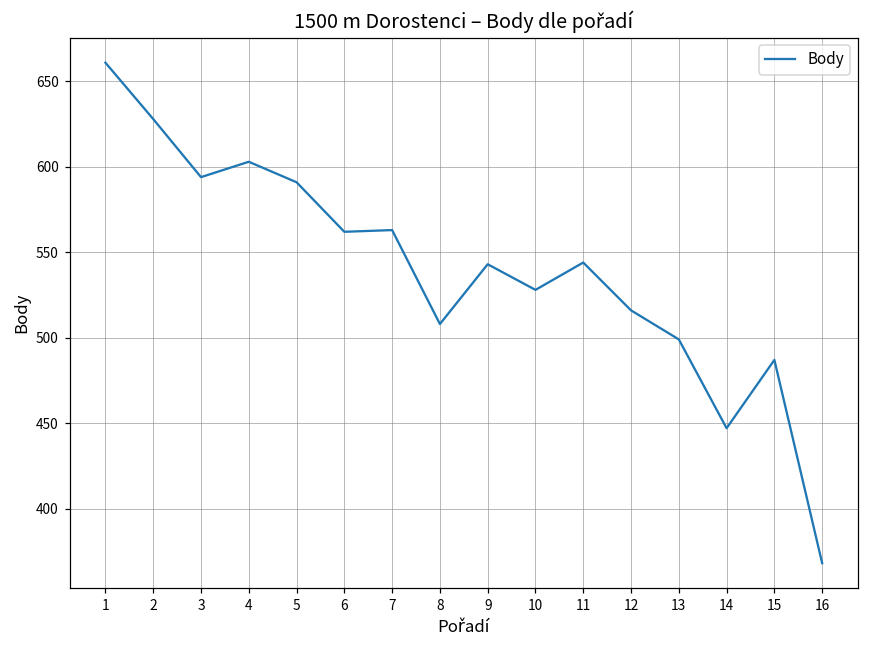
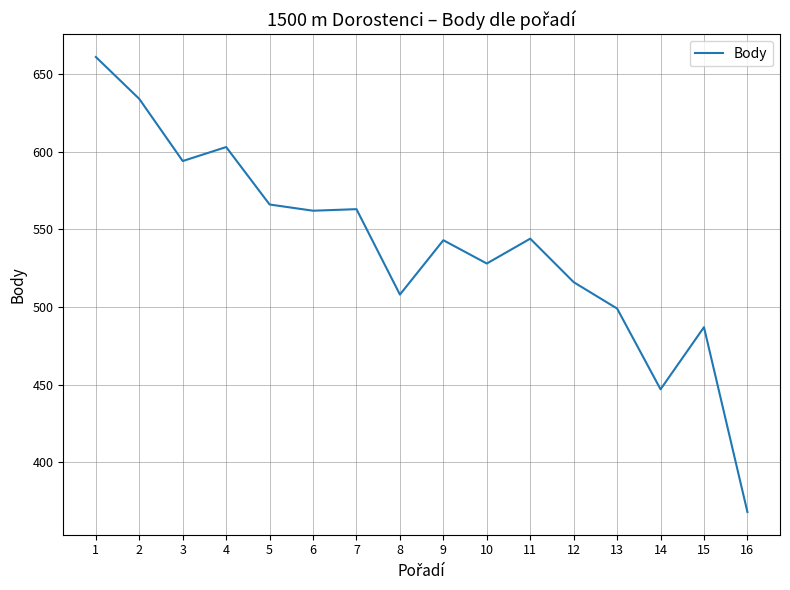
2: 628 -> 634
5: 591 -> 566
